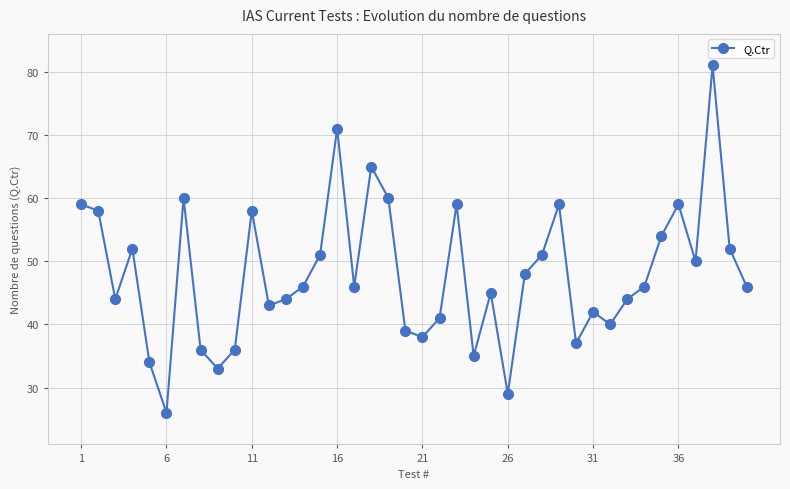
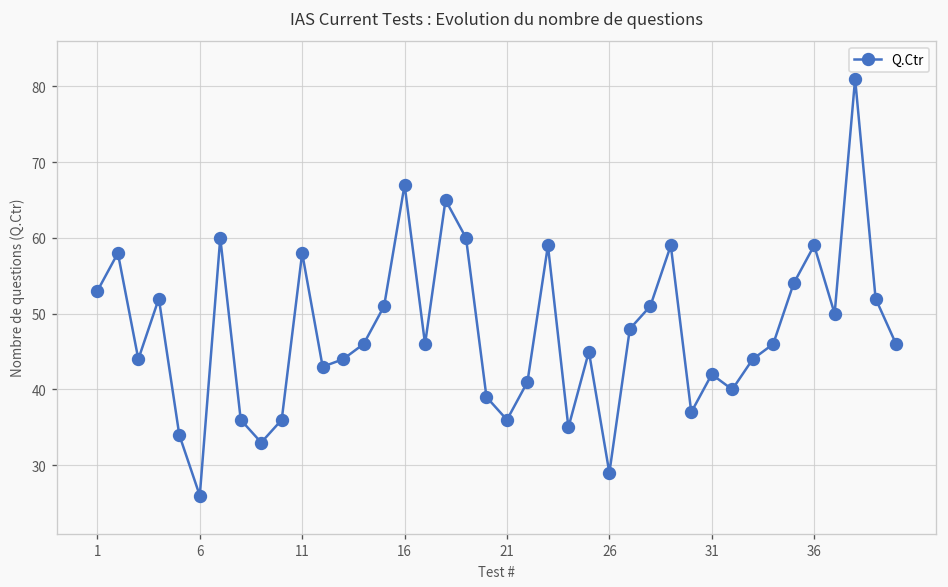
1: 59 -> 53
16: 71 -> 67
21: 38 -> 36
